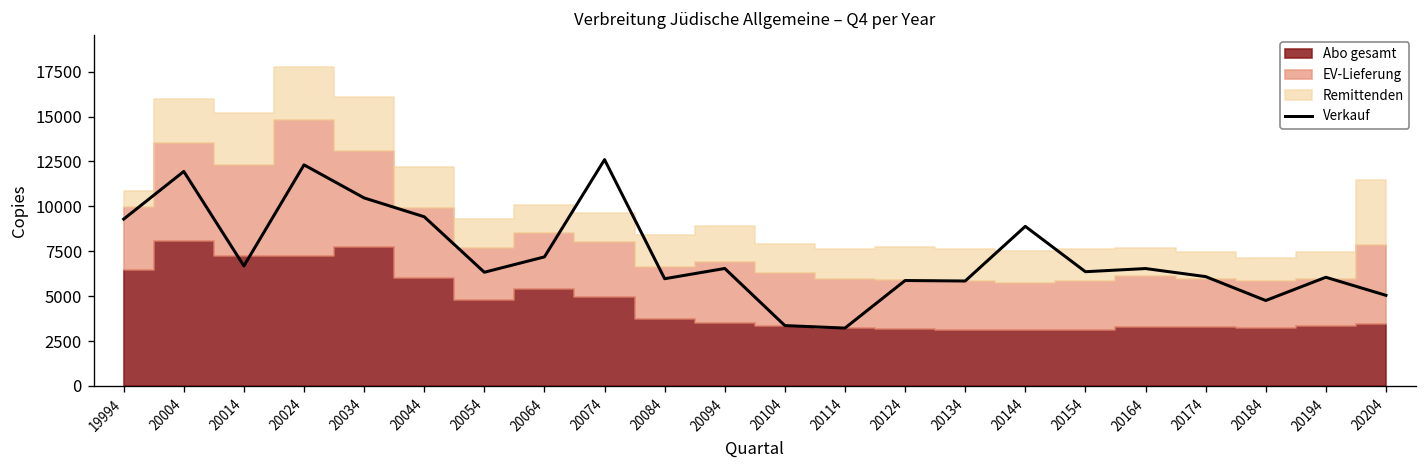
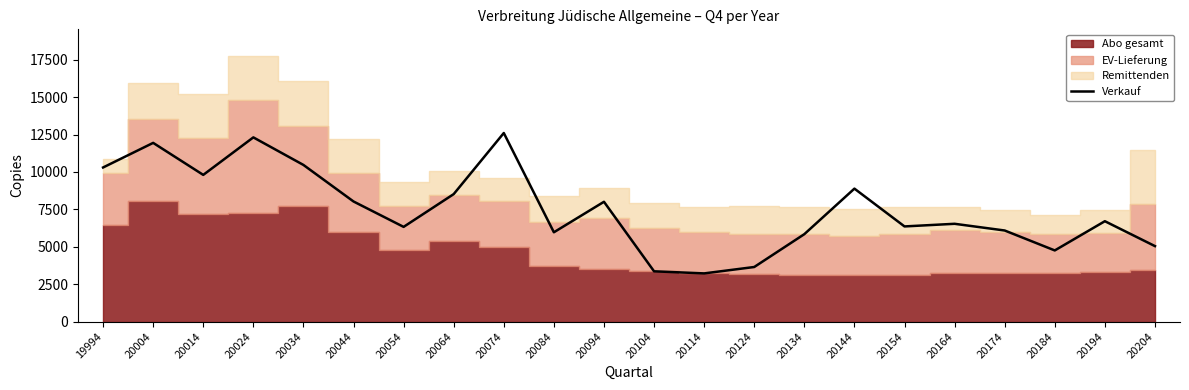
Verkauf, 19994: 9300 -> 10300
Verkauf, 20014: 6700 -> 9800
Verkauf, 20044: 9400 -> 8000
Verkauf, 20064: 7200 -> 8500
Verkauf, 20094: 6500 -> 8000
Verkauf, 20124: 5900 -> 3700
Verkauf, 20194: 6100 -> 6700
